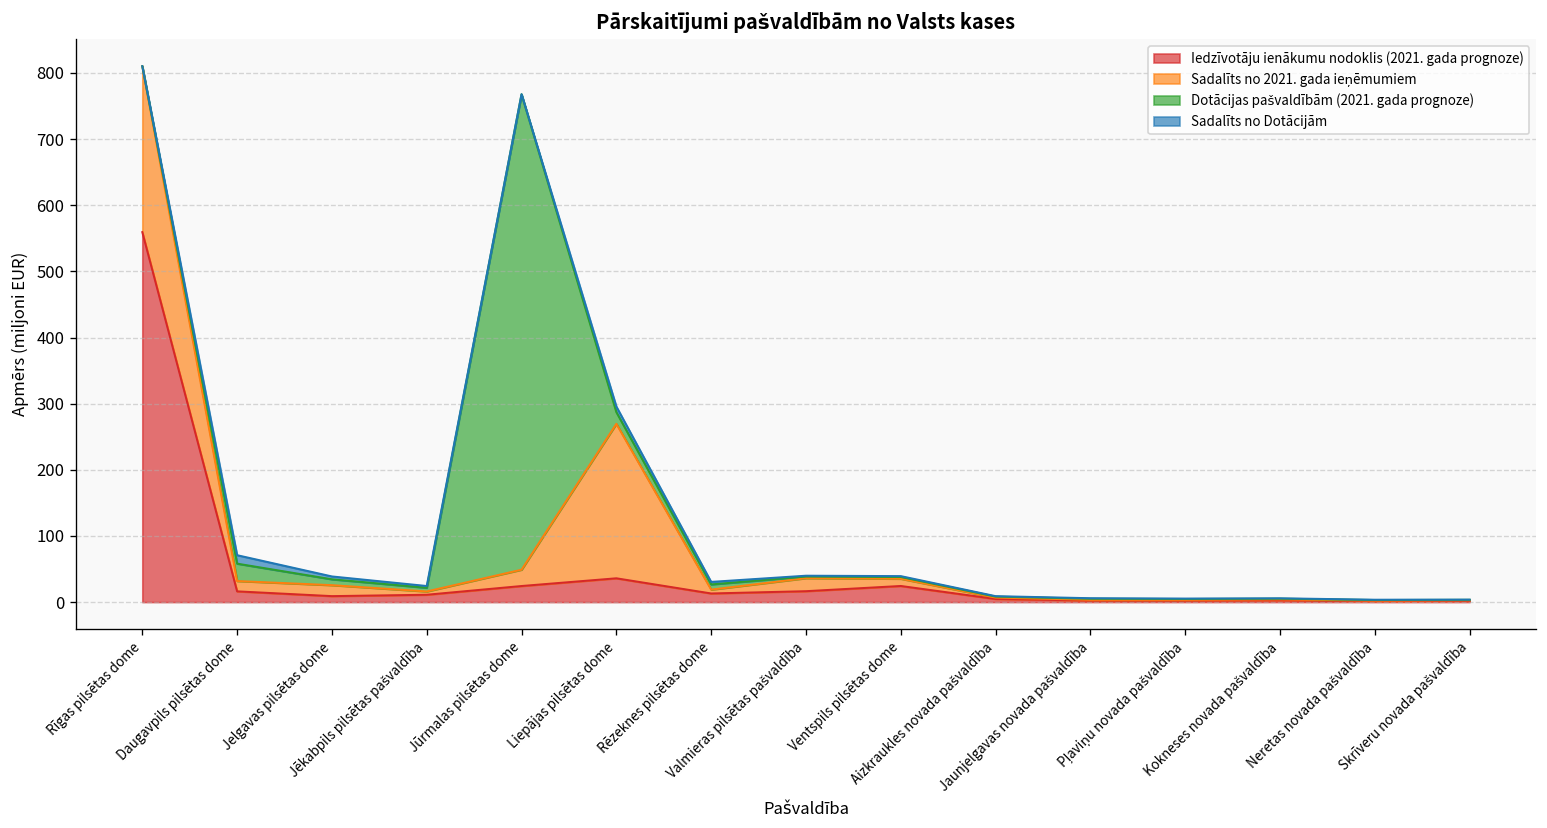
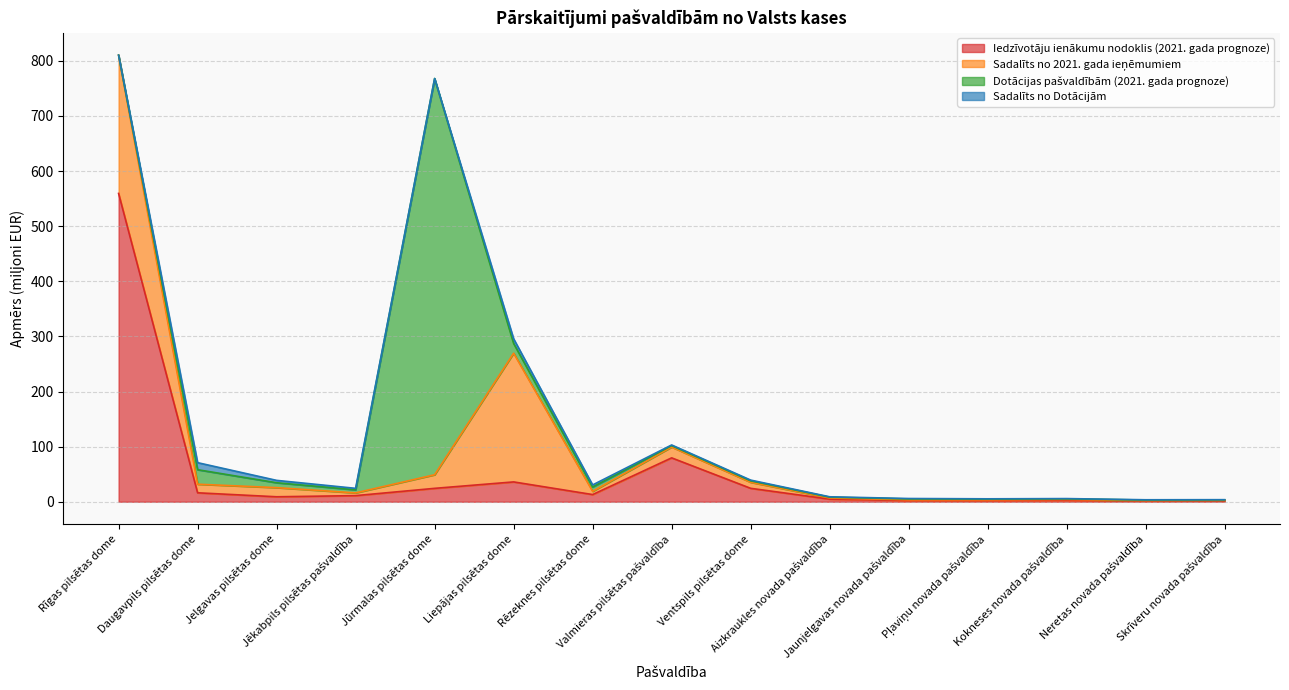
Iedzīvotāju ienākumu nodoklis (2021. gada prognoze), Valmieras pilsētas pašvaldība: 20 -> 80
